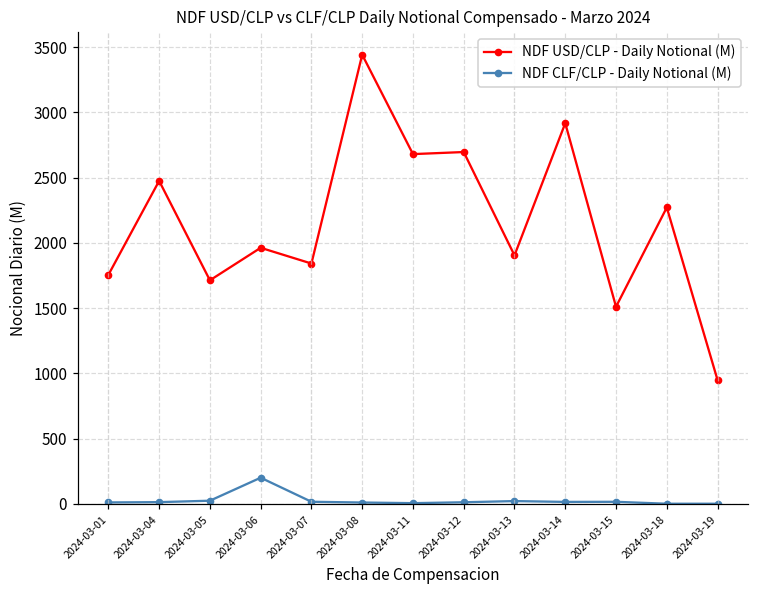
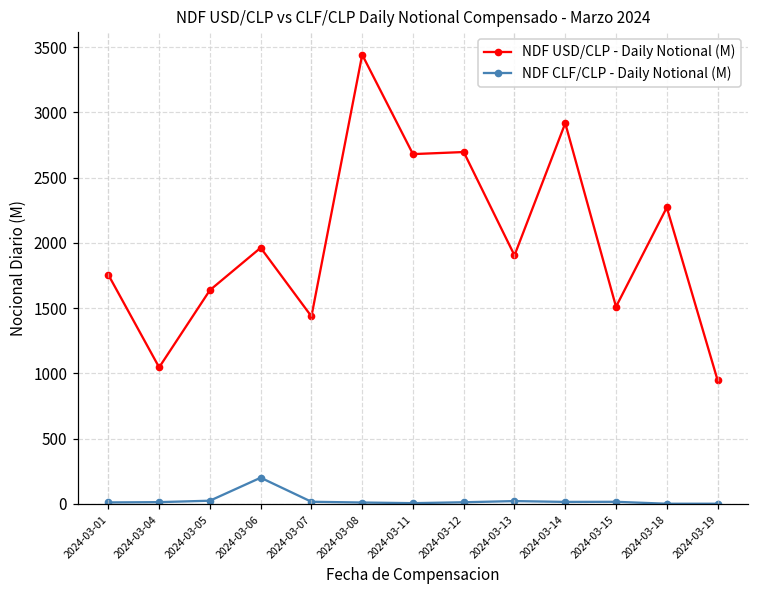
NDF USD/CLP - Daily Notional (M), 2024-03-04: 2470 -> 1050
NDF USD/CLP - Daily Notional (M), 2024-03-05: 1710 -> 1640
NDF USD/CLP - Daily Notional (M), 2024-03-07: 1840 -> 1440
